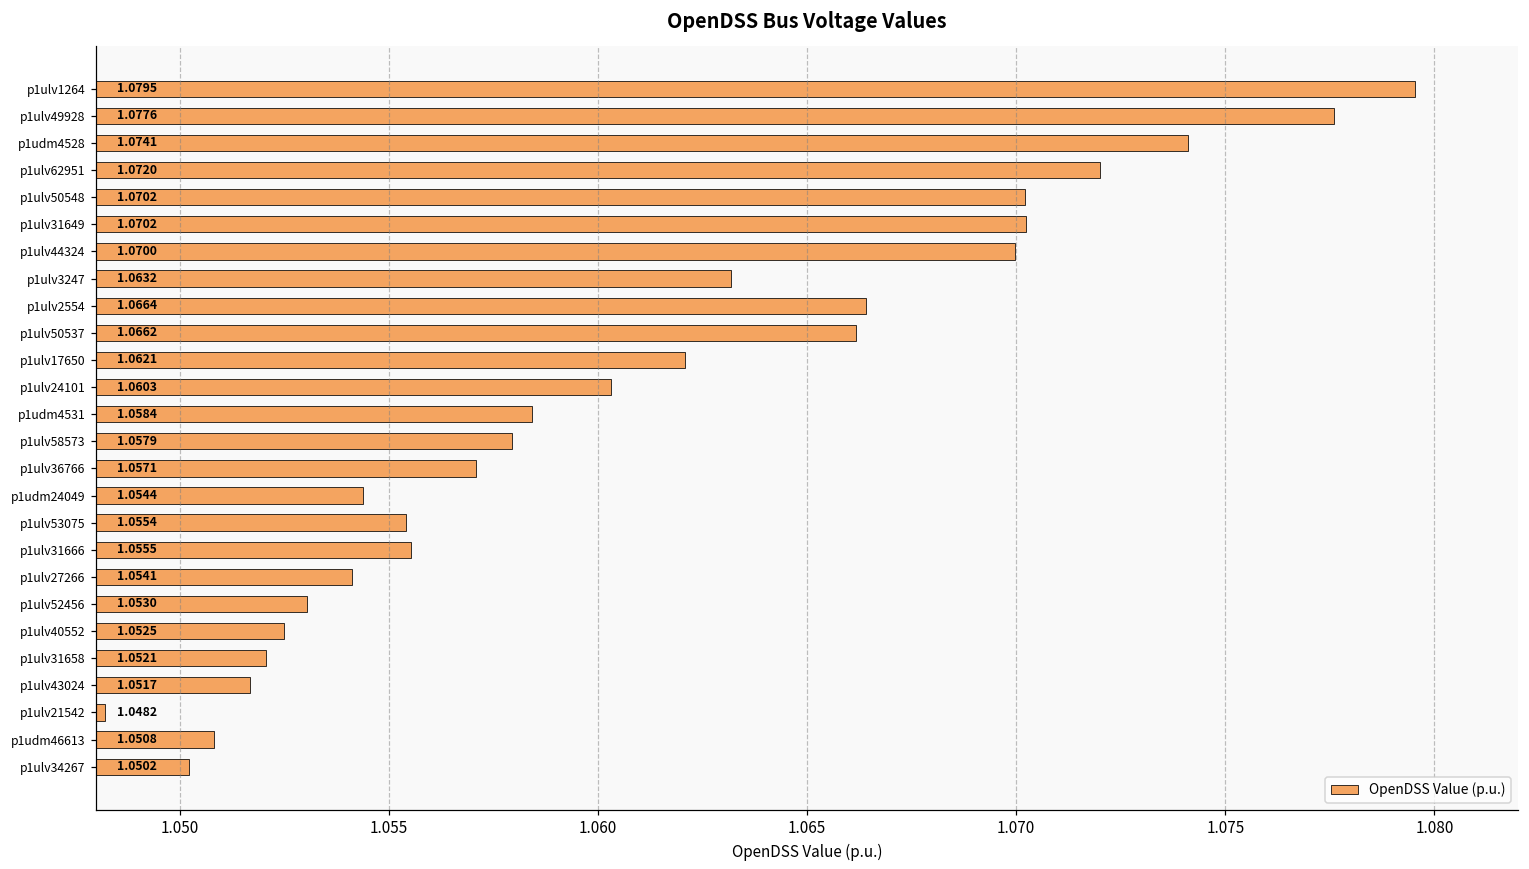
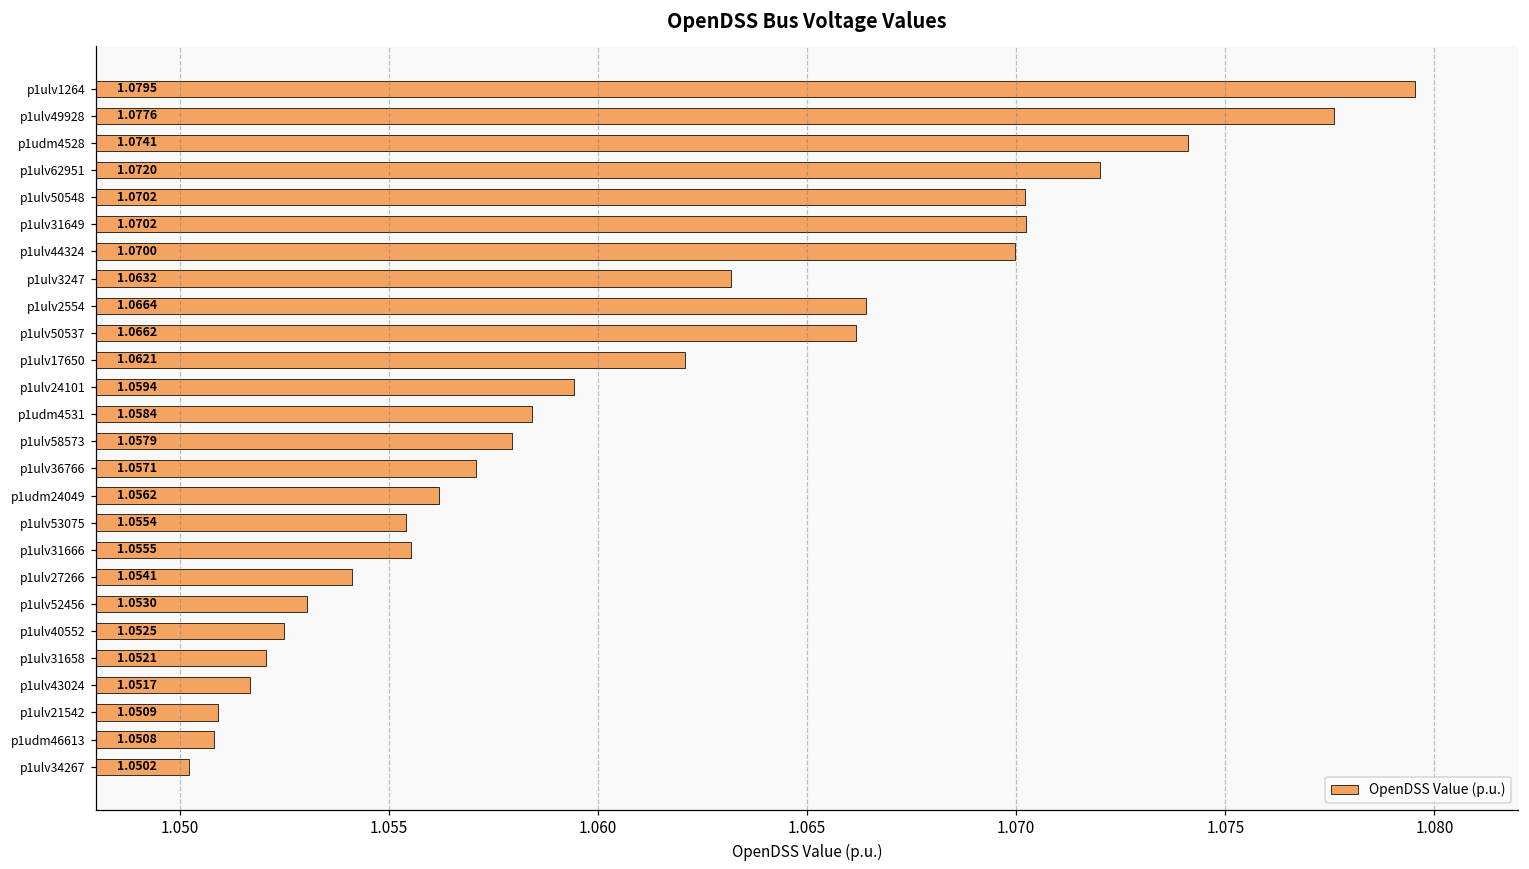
p1ulv24101: 1.0603 -> 1.0594
p1udm24049: 1.0544 -> 1.0562
p1ulv21542: 1.0482 -> 1.0509
